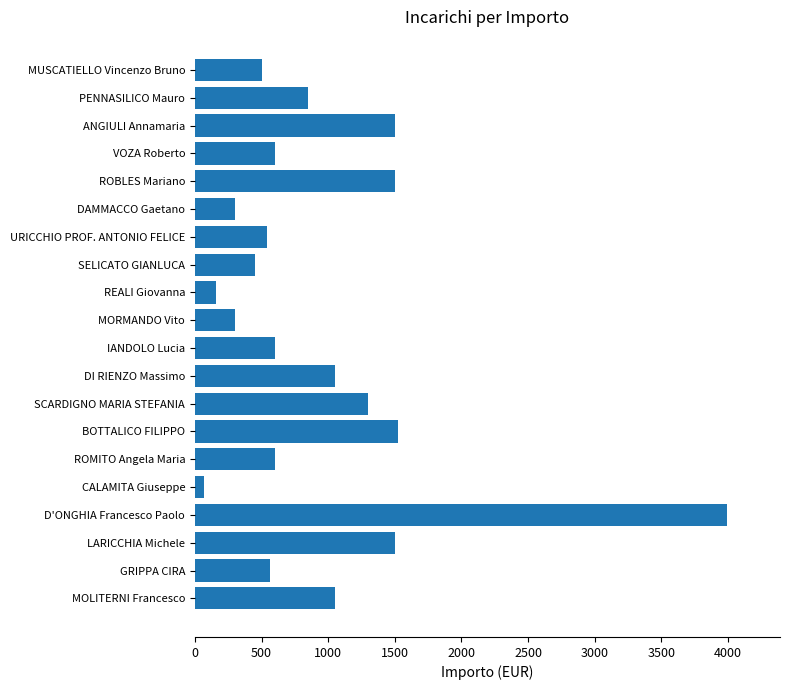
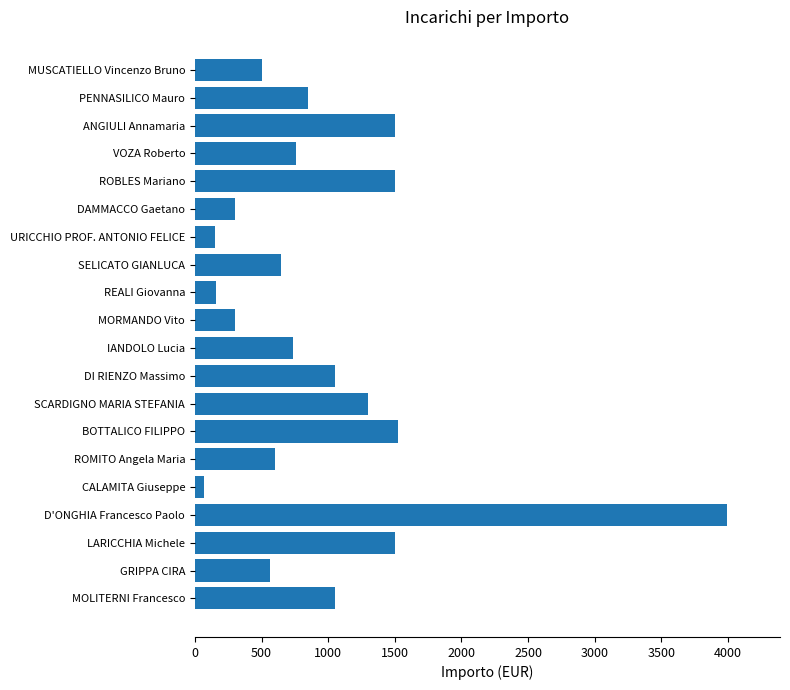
VOZA Roberto: 600 -> 760
URICCHIO PROF. ANTONIO FELICE: 540 -> 150
SELICATO GIANLUCA: 450 -> 640
IANDOLO Lucia: 600 -> 740
